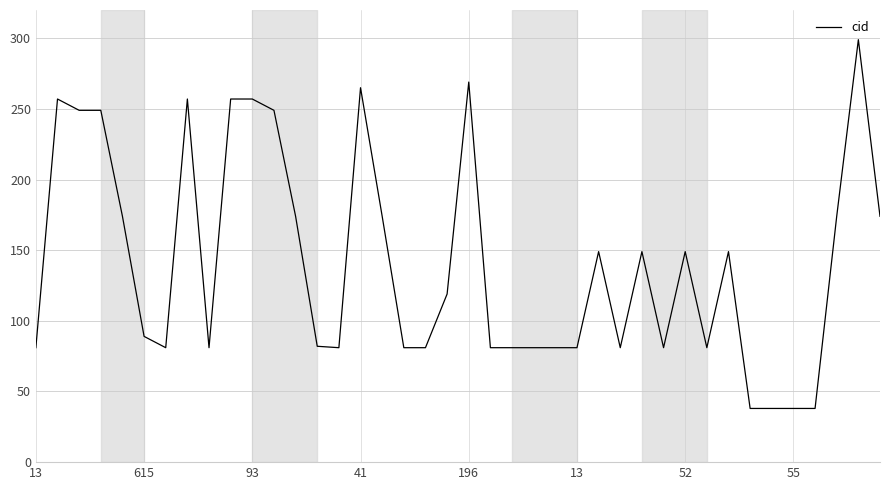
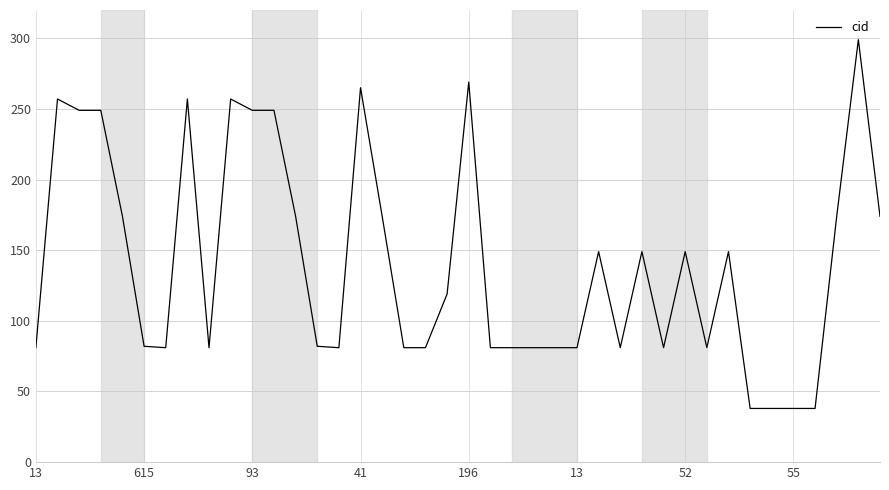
615: 89 -> 82
93: 257 -> 249
